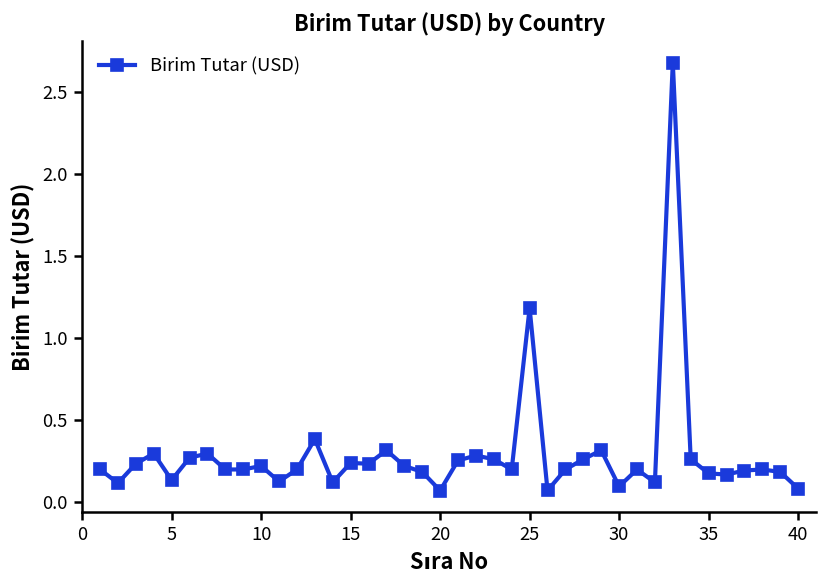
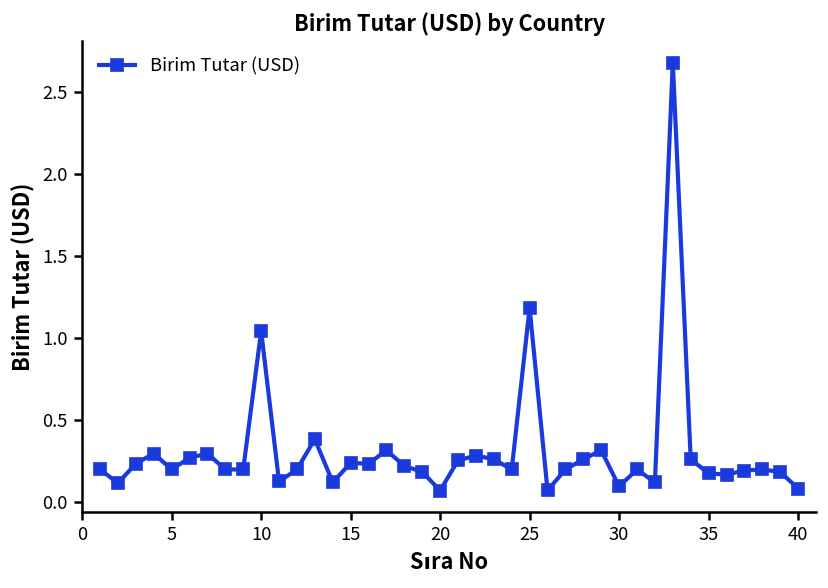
5: 0.14 -> 0.20
10: 0.22 -> 1.04
